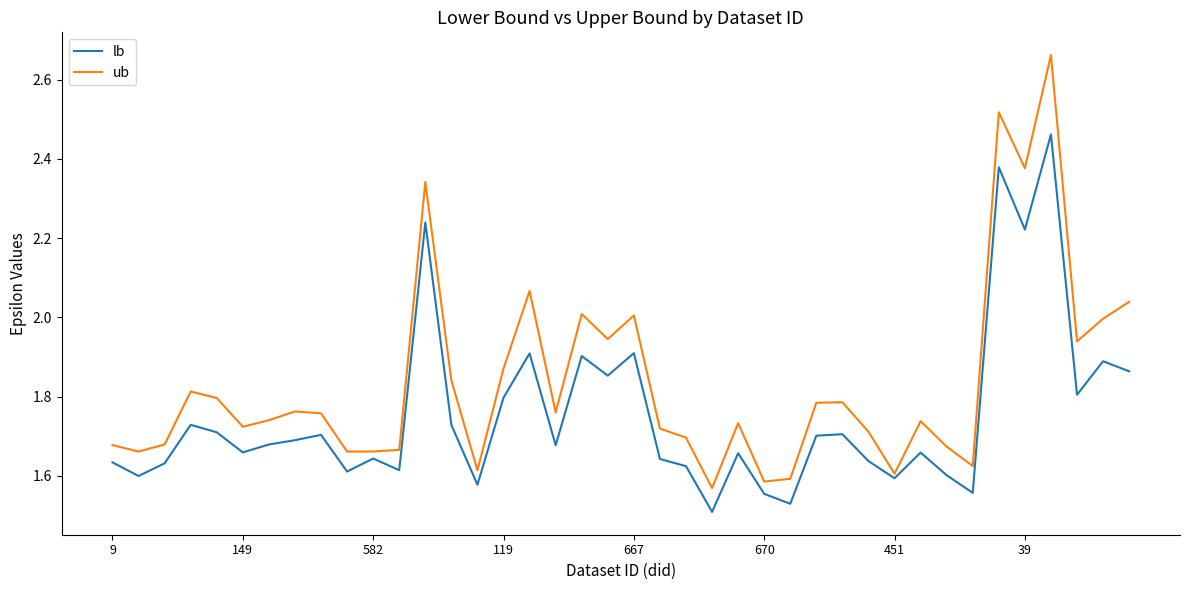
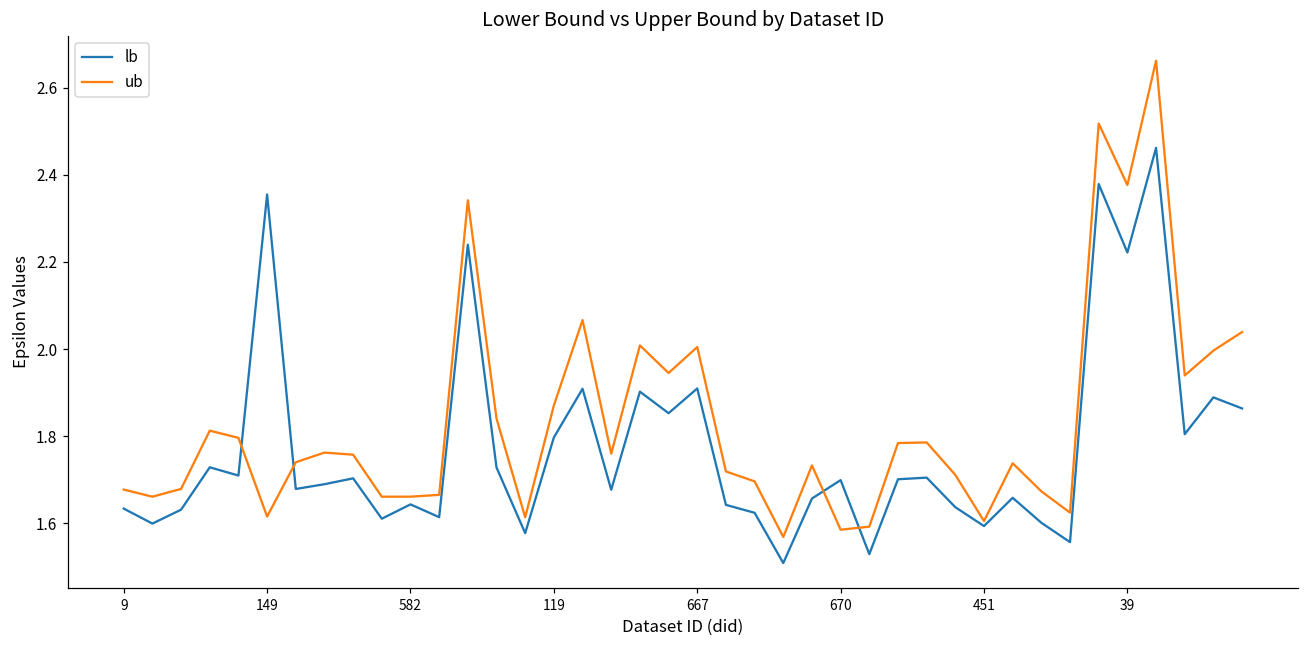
lb, 149: 1.66 -> 2.35
ub, 149: 1.72 -> 1.62
lb, 670: 1.55 -> 1.70
